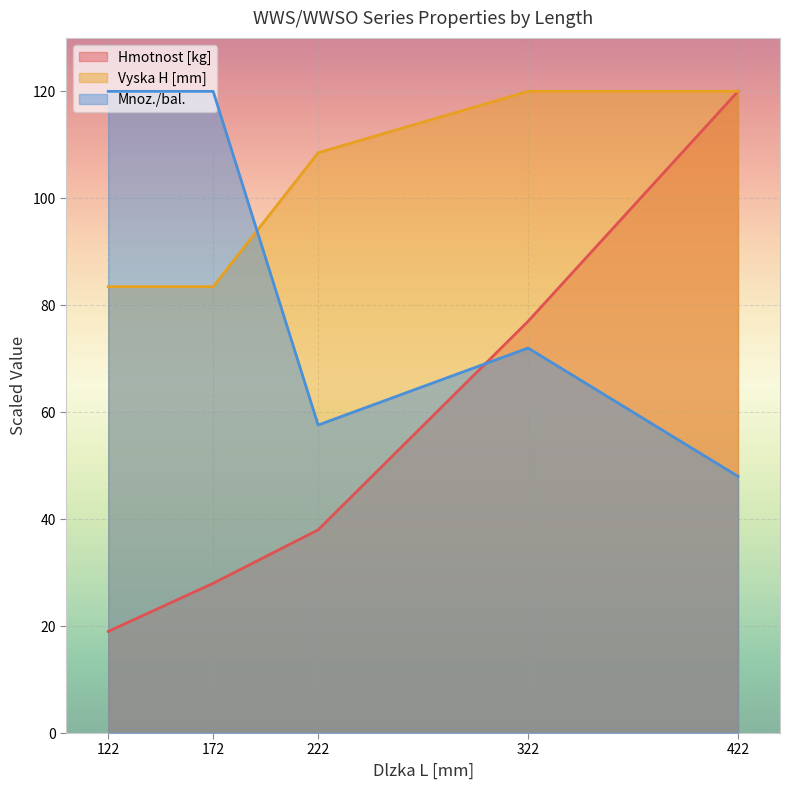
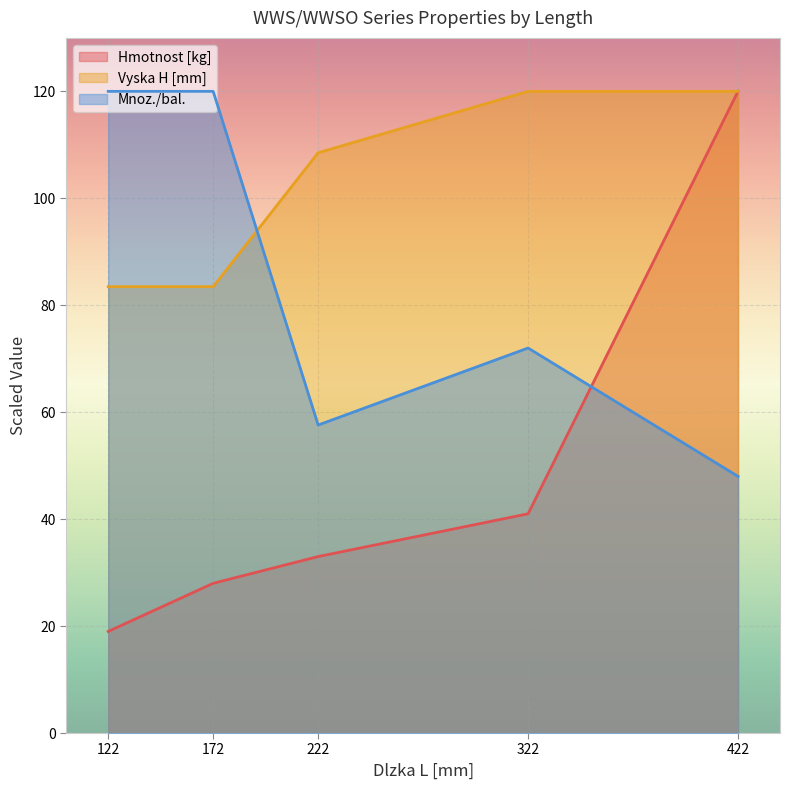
Hmotnost [kg], 222: 38 -> 33
Hmotnost [kg], 322: 77 -> 41
